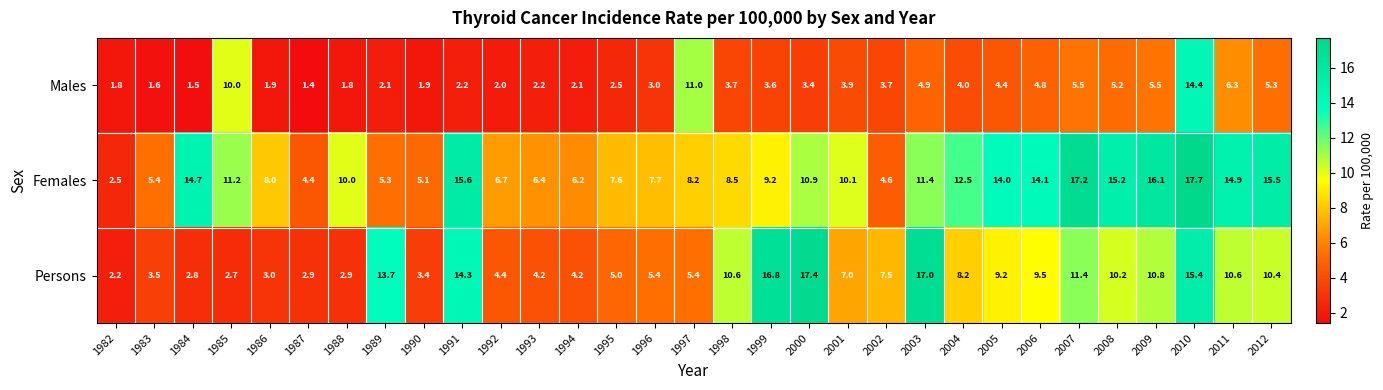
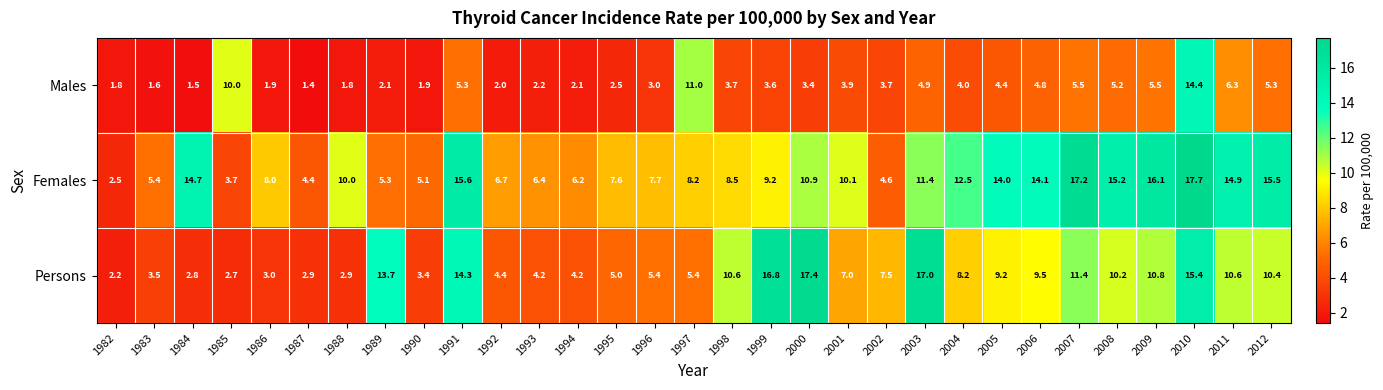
Males, 1991: 2.2 -> 5.3
Females, 1985: 11.2 -> 3.7
